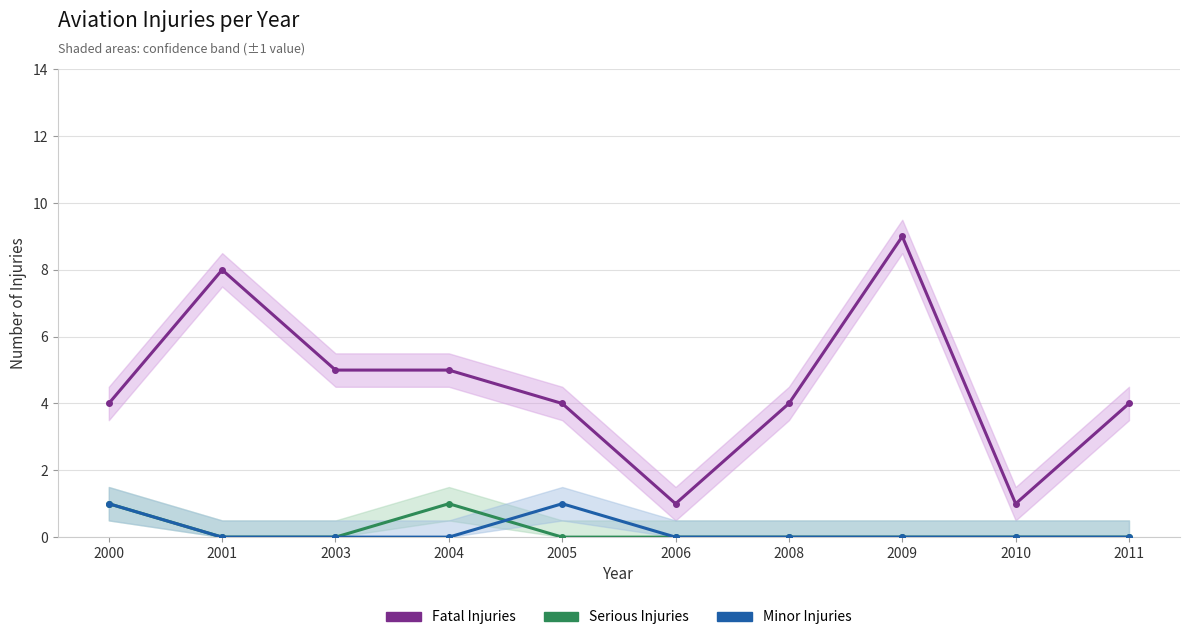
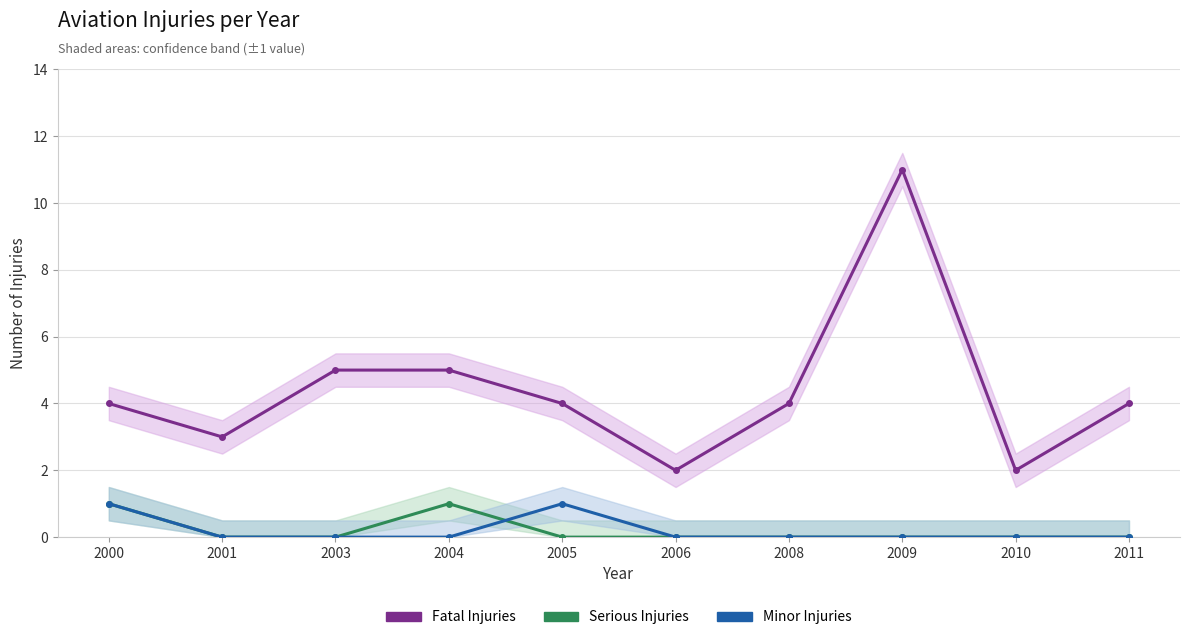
Fatal Injuries, 2001: 8 -> 3
Fatal Injuries, 2006: 1 -> 2
Fatal Injuries, 2009: 9 -> 11
Fatal Injuries, 2010: 1 -> 2
